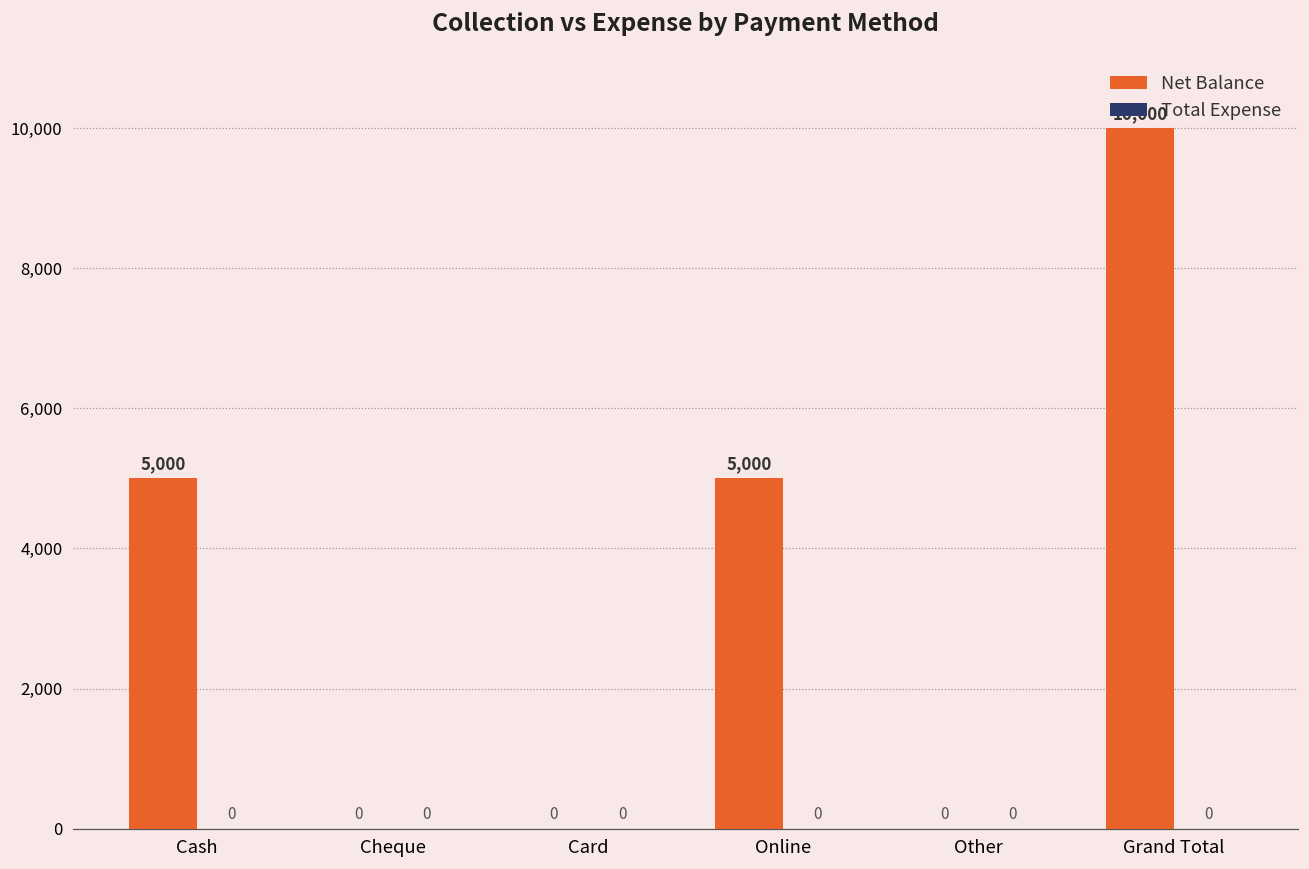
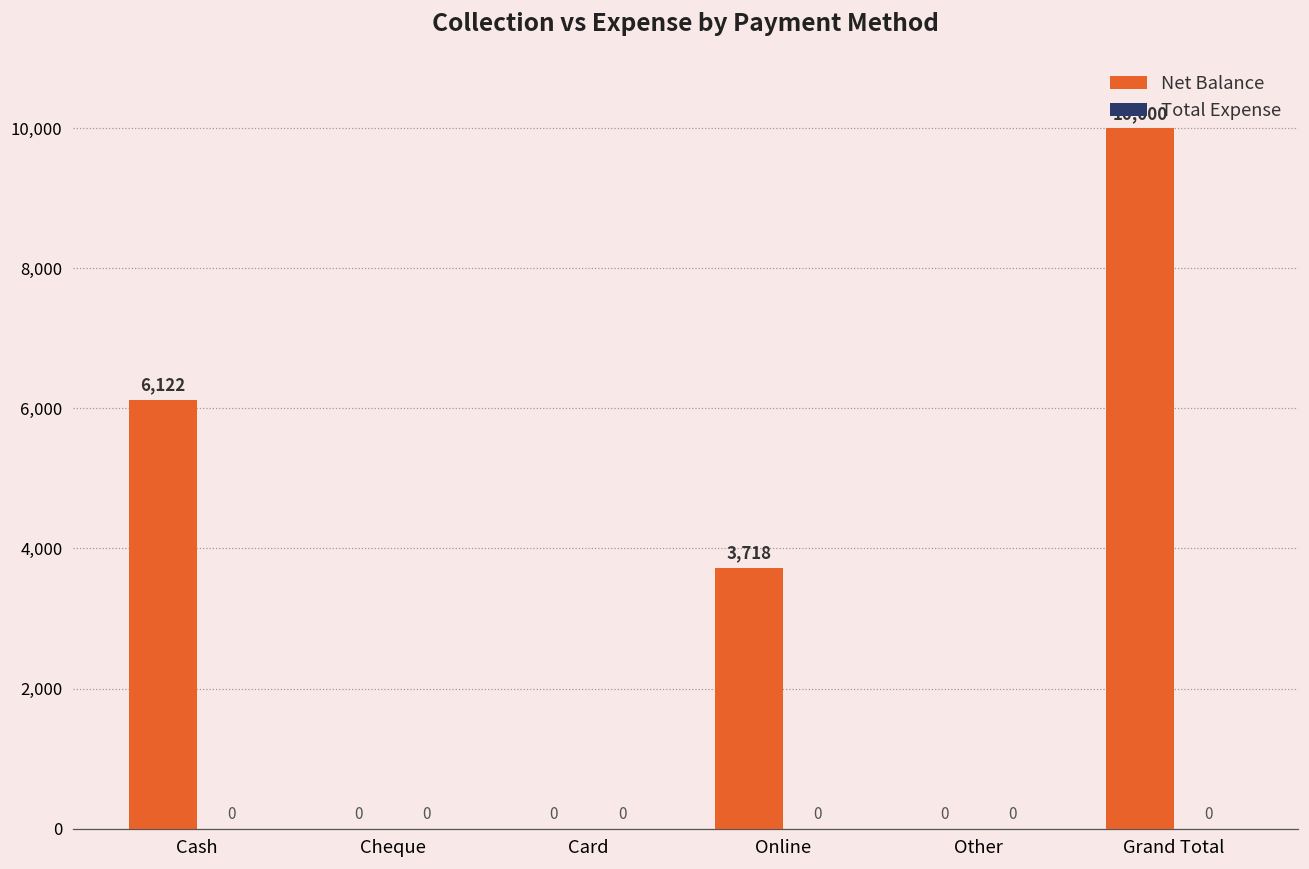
Net Balance, Cash: 5,000 -> 6,122
Net Balance, Online: 5,000 -> 3,718
